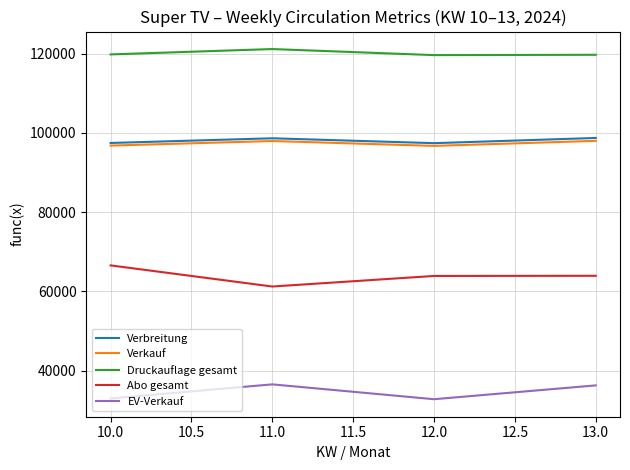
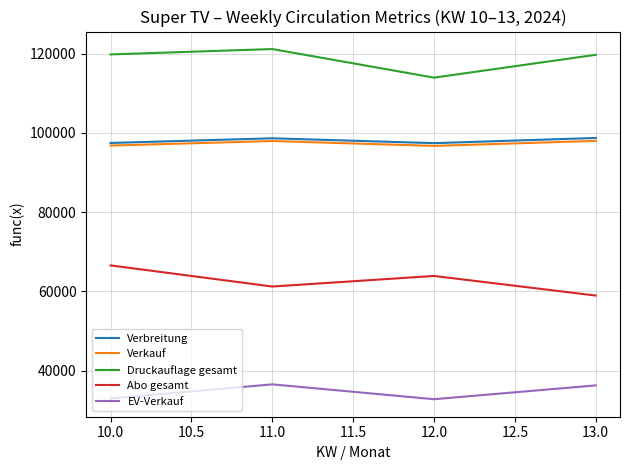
Druckauflage gesamt, 12.0: 120000 -> 114000
Abo gesamt, 13.0: 64000 -> 59000
